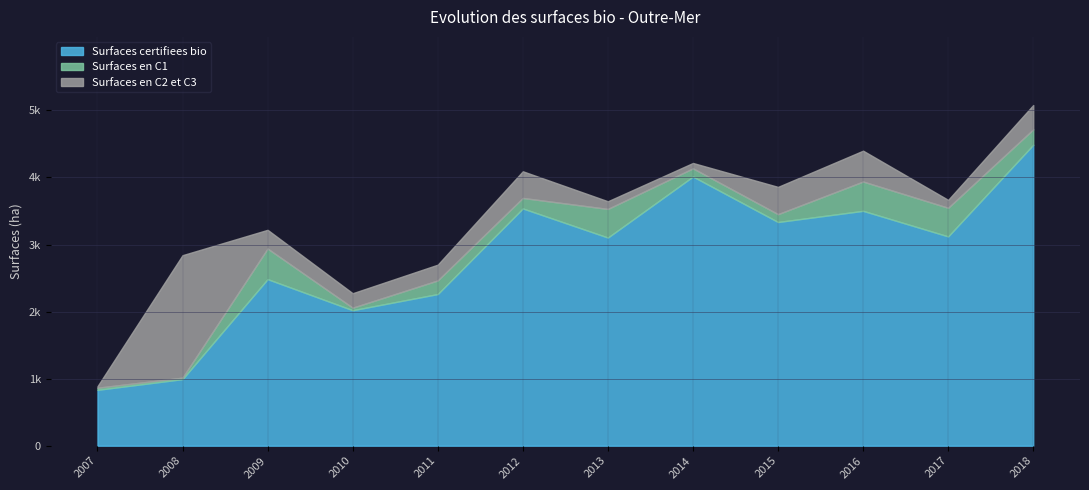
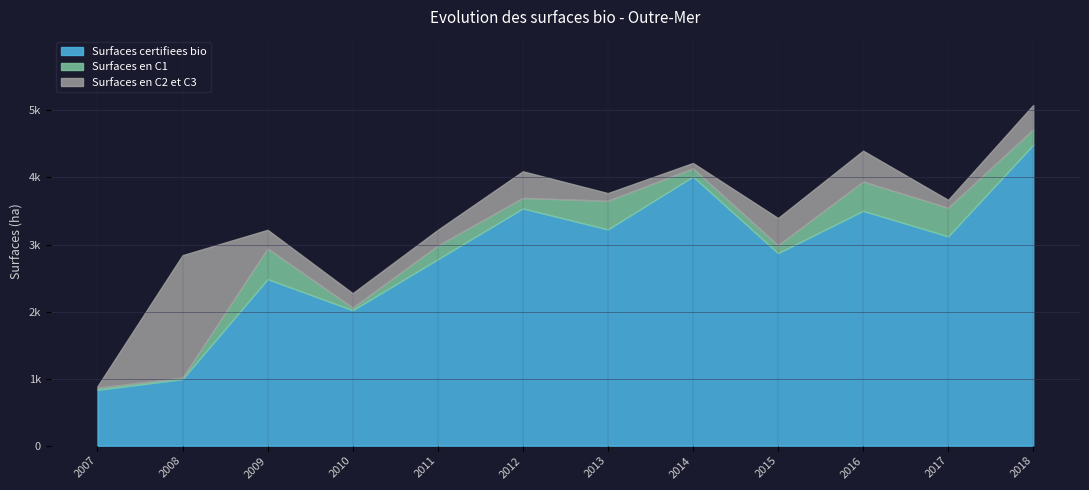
Surfaces certifiees bio, 2011: 2300 -> 2800
Surfaces certifiees bio, 2013: 3100 -> 3200
Surfaces certifiees bio, 2015: 3300 -> 2900
